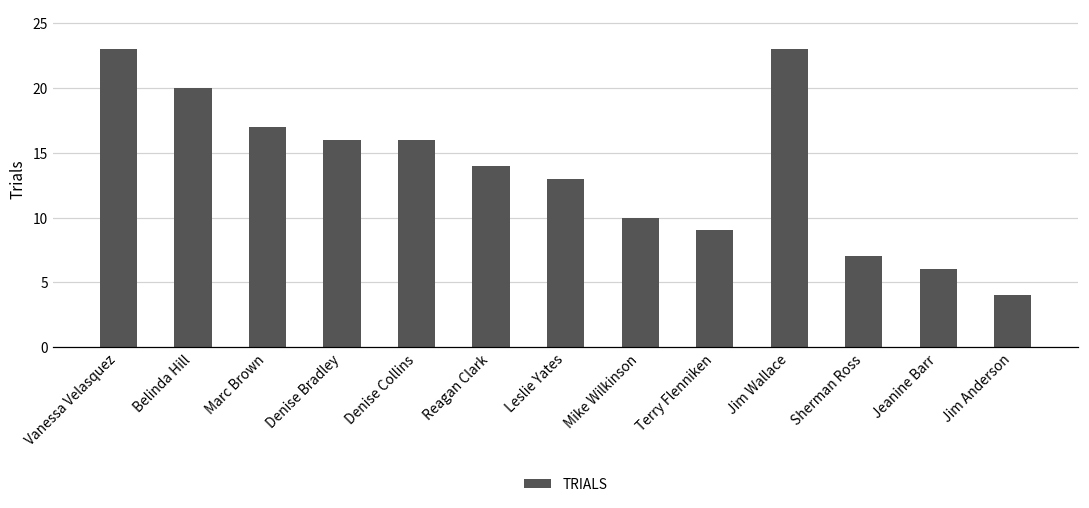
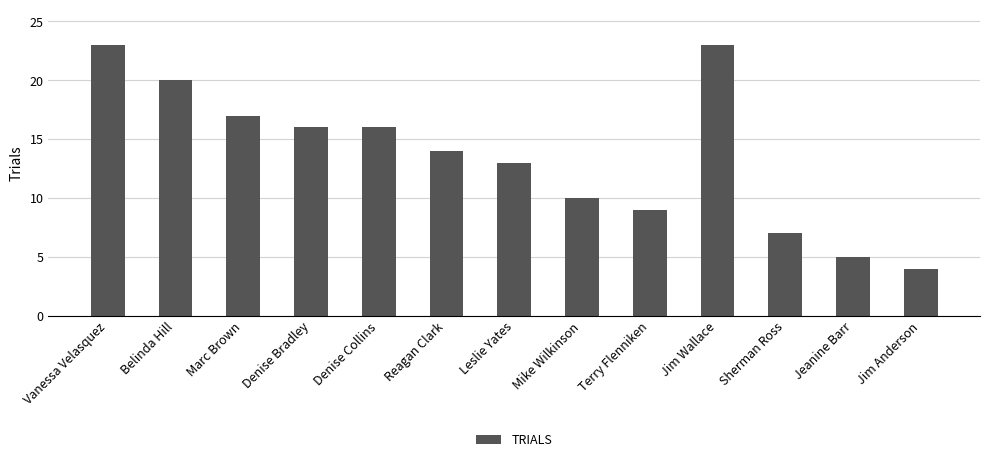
Jeanine Barr: 6 -> 5
